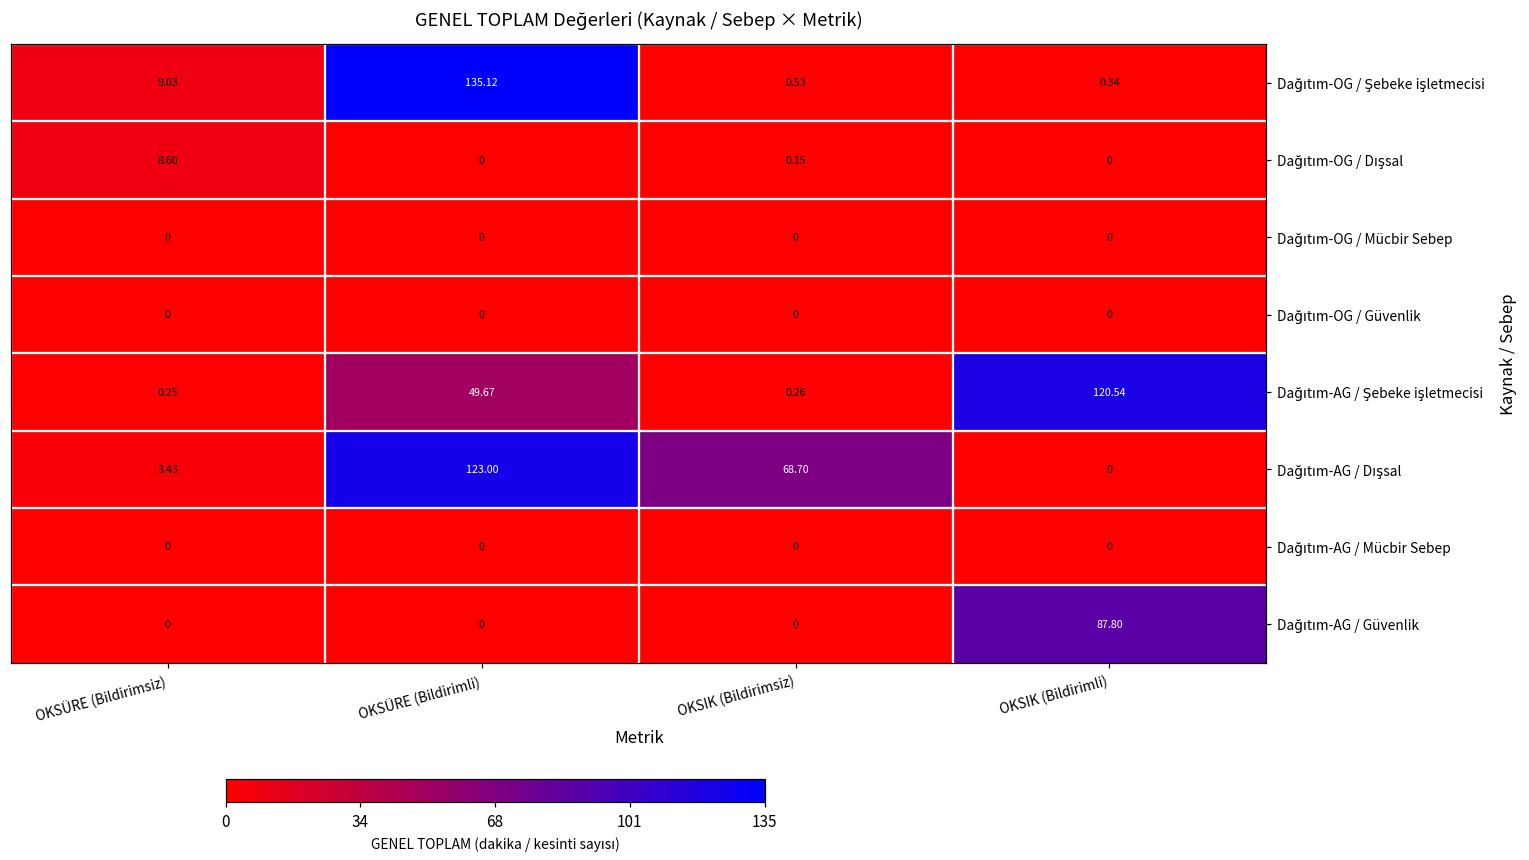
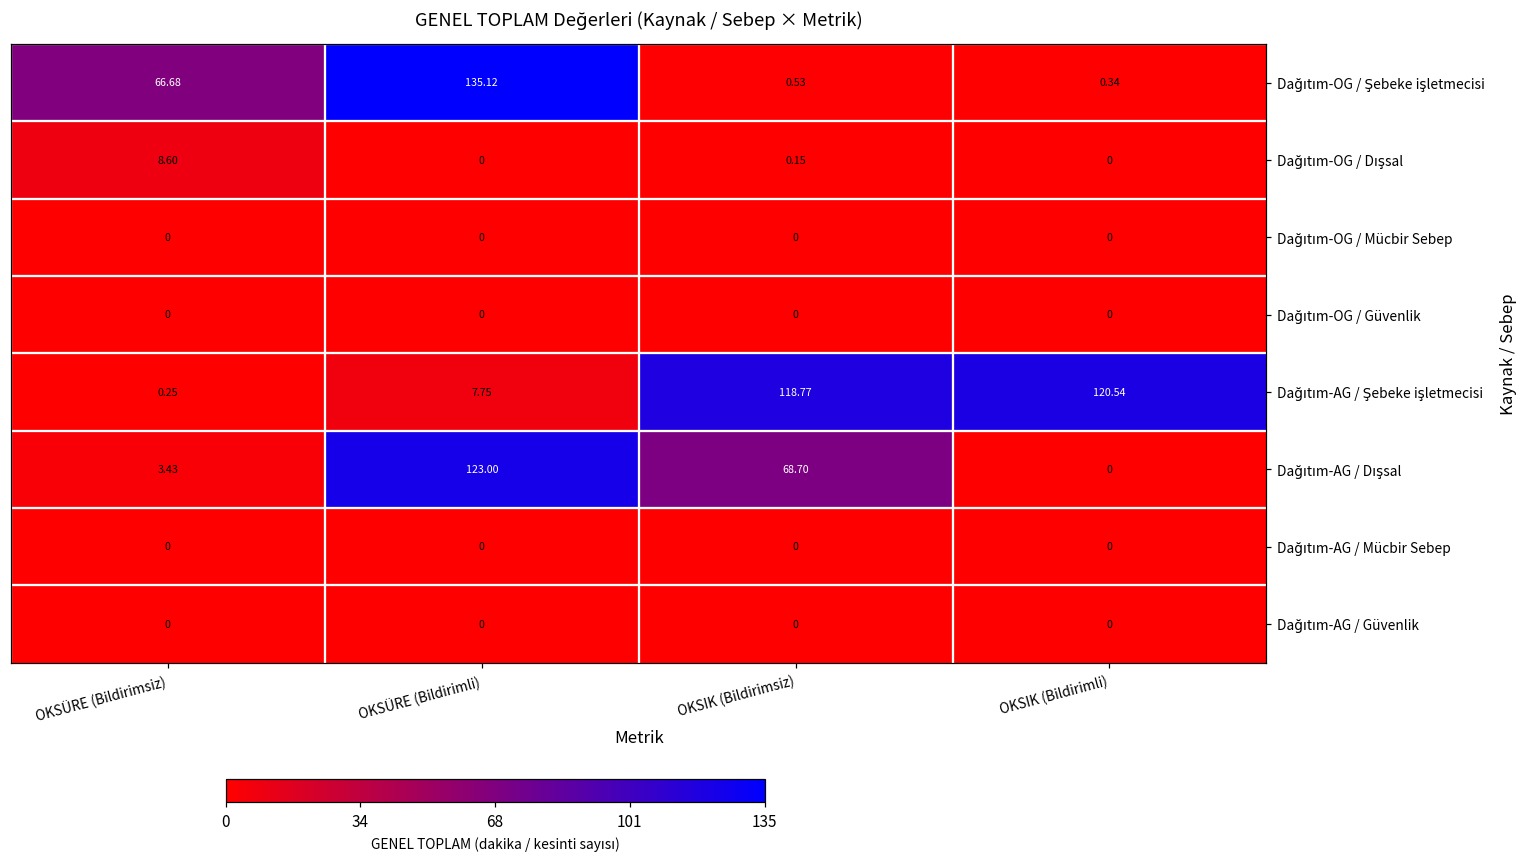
Dağıtım-OG / Şebeke işletmecisi, OKSÜRE (Bildirimsiz): 9.03 -> 66.68
Dağıtım-AG / Şebeke işletmecisi, OKSÜRE (Bildirimli): 49.67 -> 7.75
Dağıtım-AG / Şebeke işletmecisi, OKSIK (Bildirimsiz): 0.26 -> 118.77
Dağıtım-AG / Güvenlik, OKSIK (Bildirimli): 87.80 -> 0
